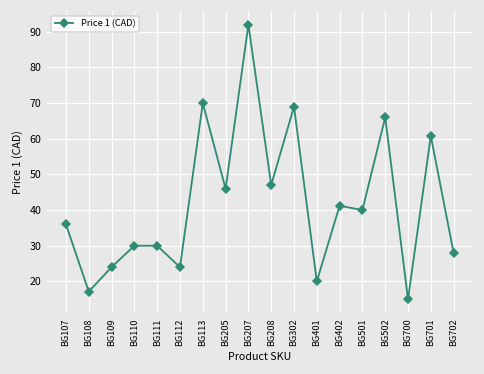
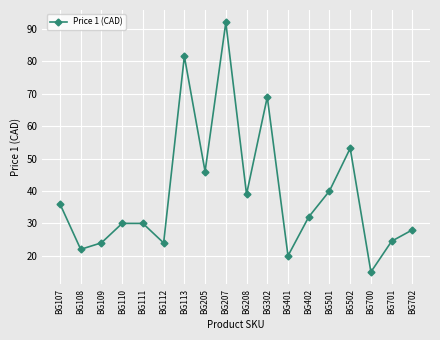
BG108: 17 -> 22
BG113: 70 -> 82
BG208: 47 -> 39
BG402: 41 -> 32
BG502: 66 -> 53
BG701: 61 -> 25
